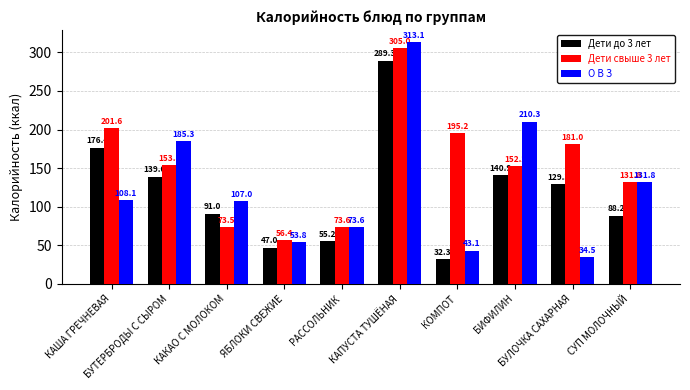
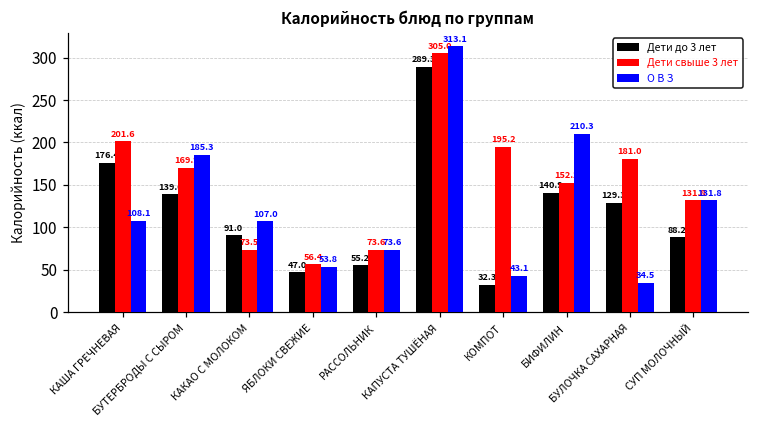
Дети свыше 3 лет, БУТЕРБРОДЫ С СЫРОМ: 153.8 -> 169.9
